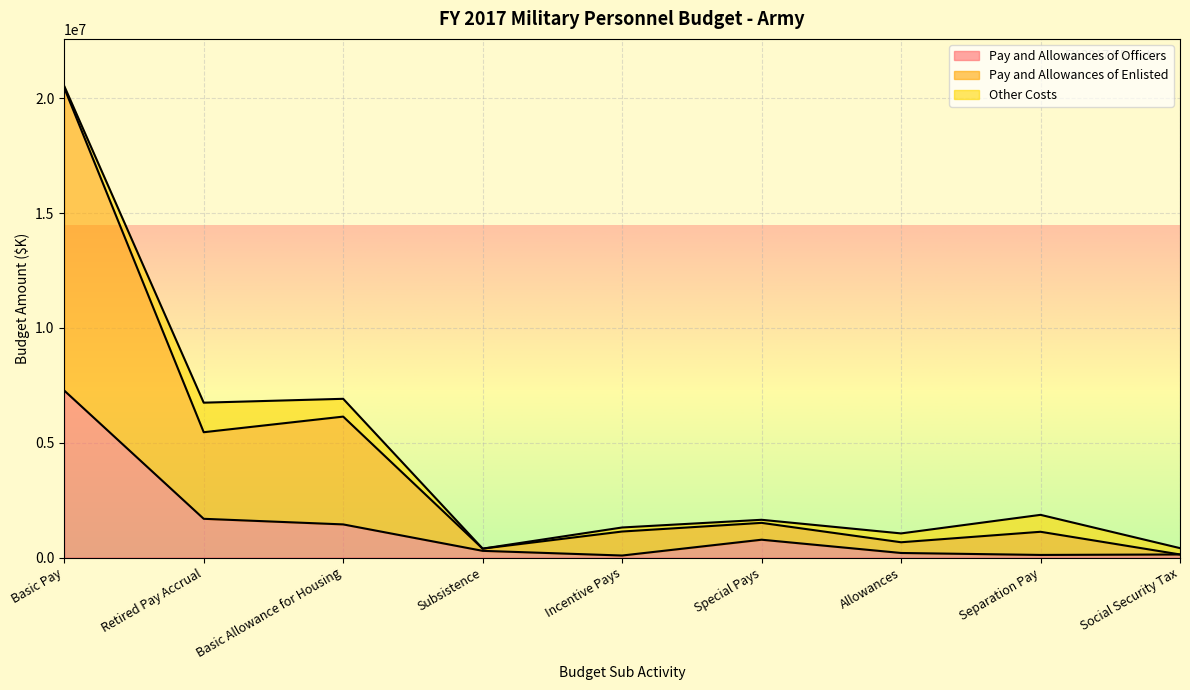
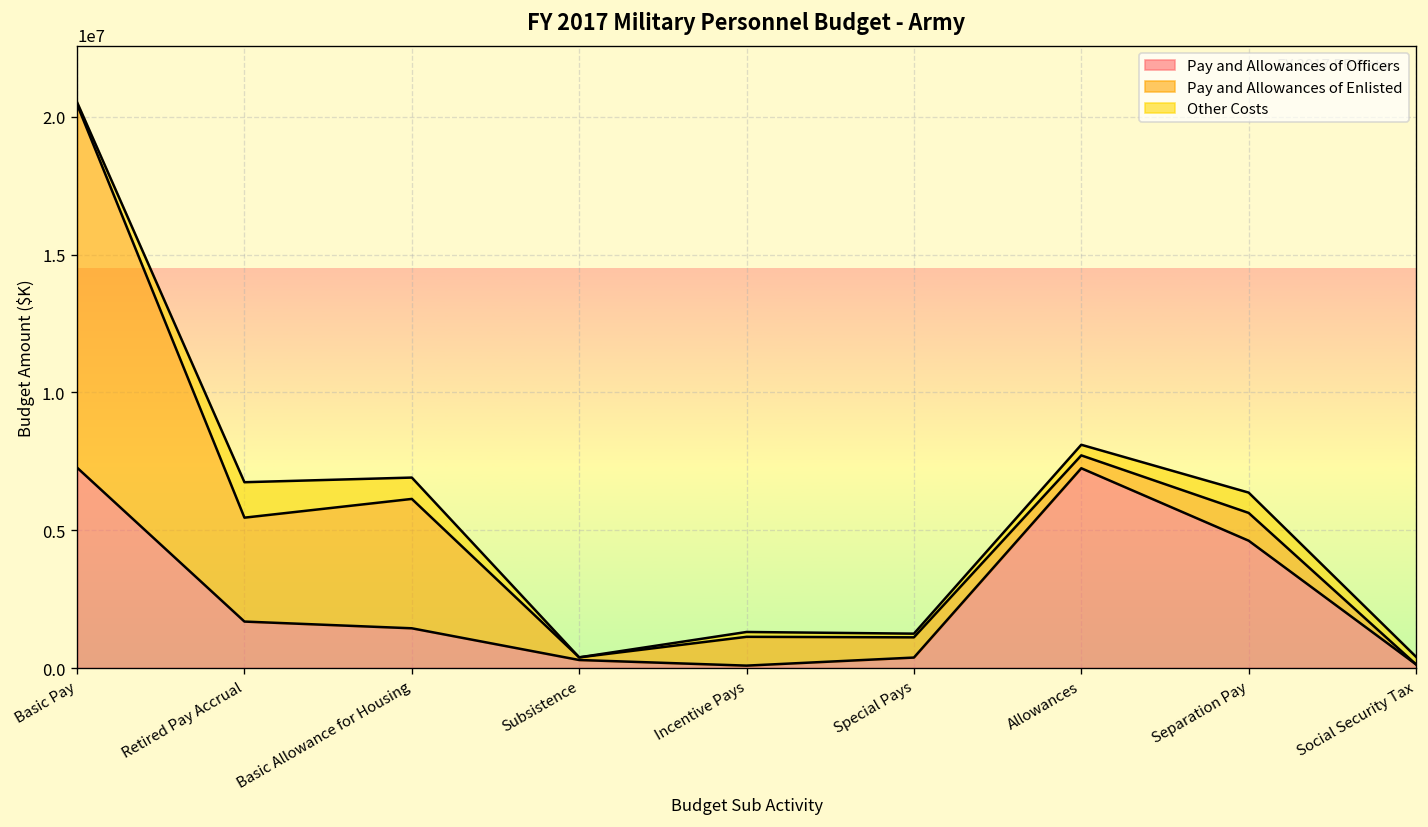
Pay and Allowances of Officers, Special Pays: 800000 -> 400000
Pay and Allowances of Officers, Allowances: 200000 -> 7300000
Pay and Allowances of Officers, Separation Pay: 100000 -> 4600000
